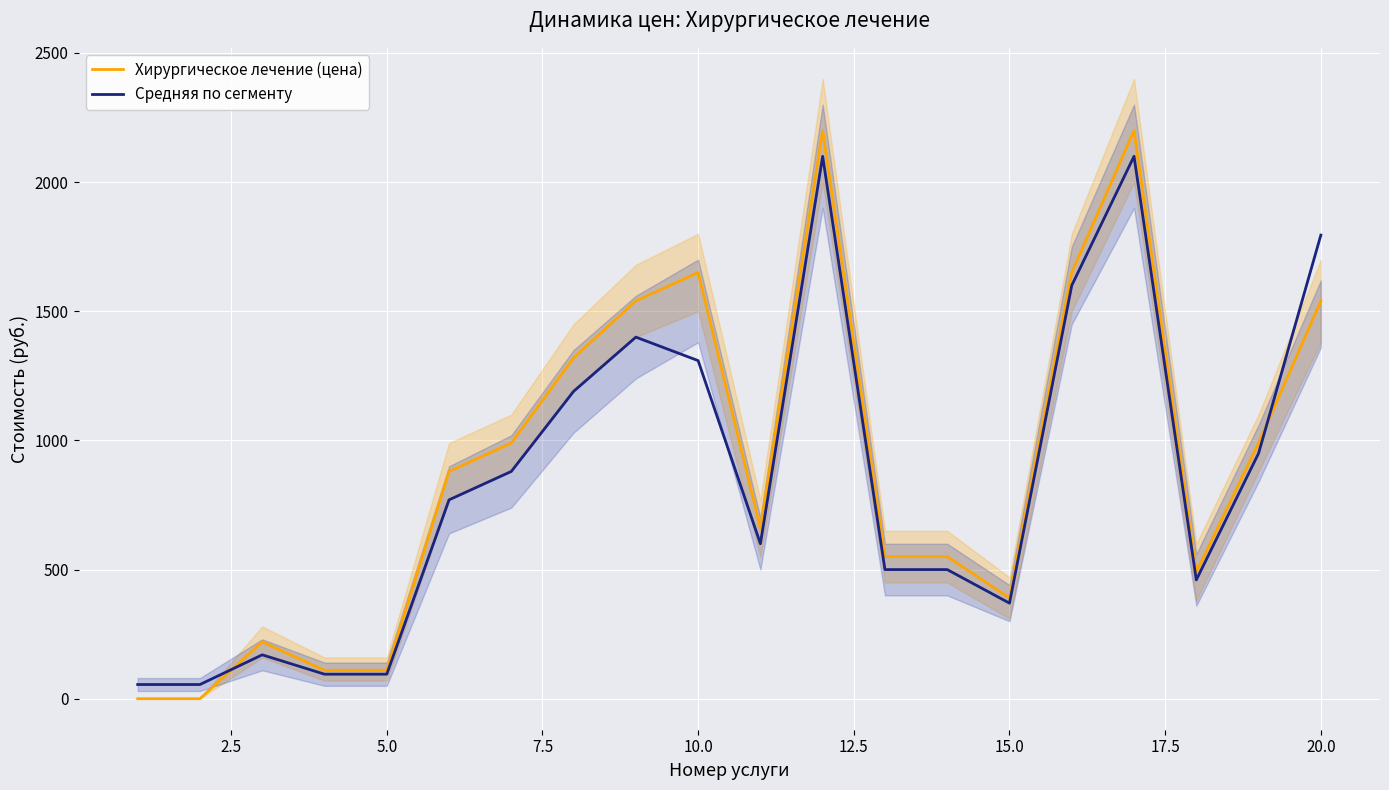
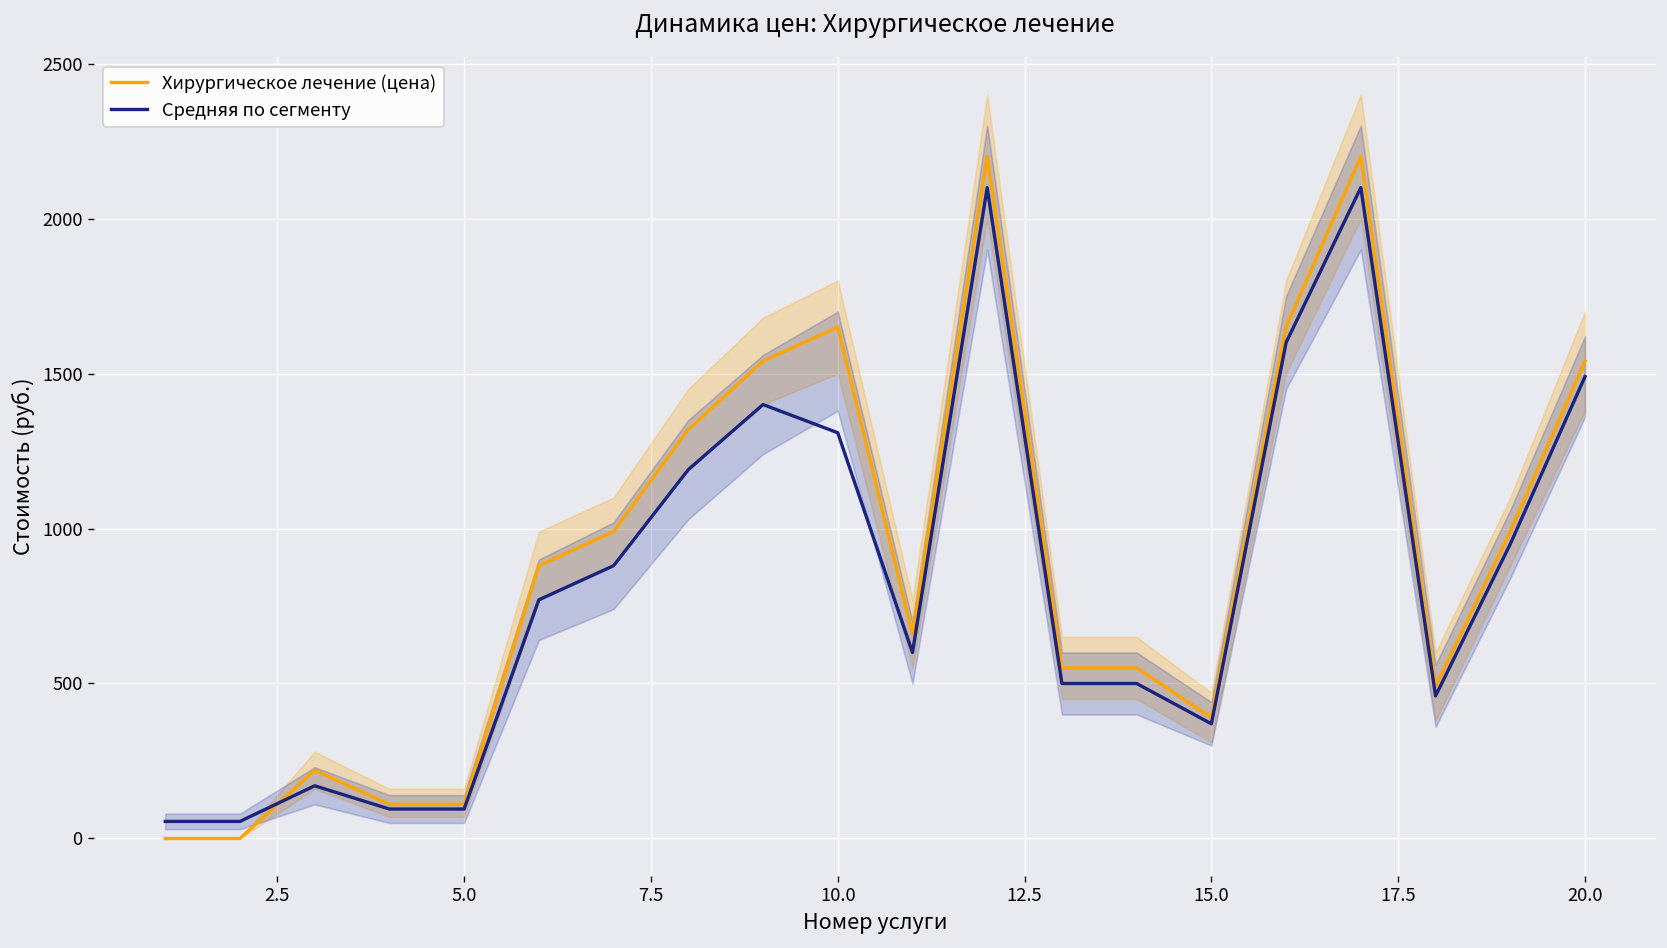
Средняя по сегменту, 20.0: 1800 -> 1490
